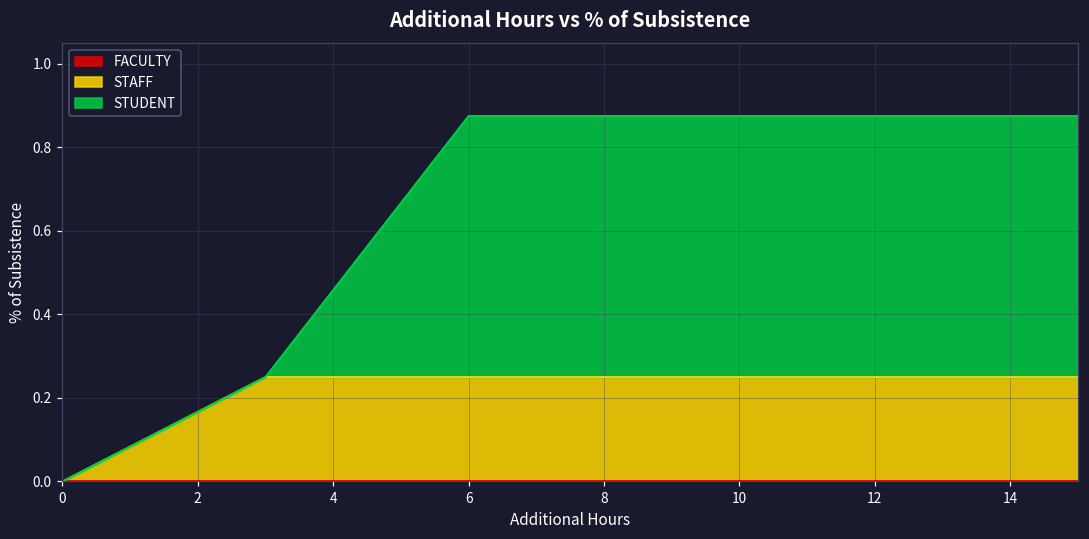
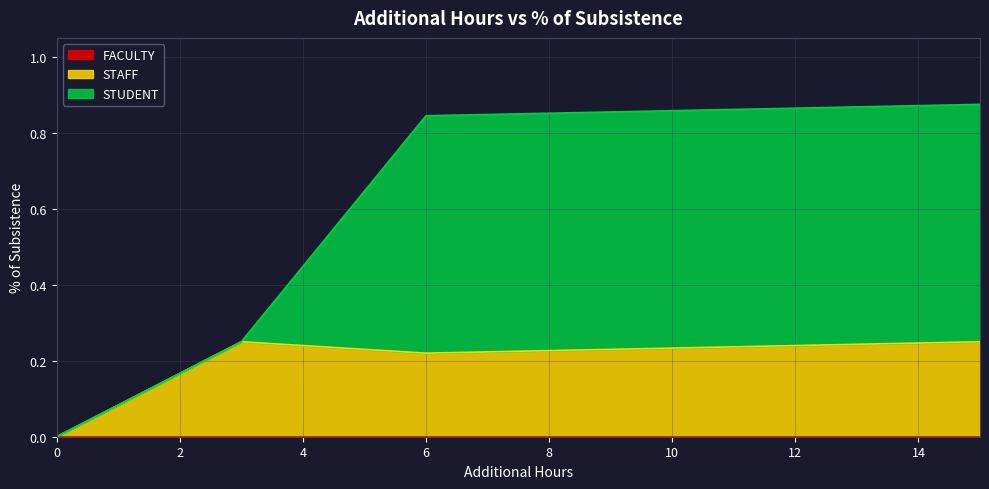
STAFF, 6: 0.25 -> 0.22
